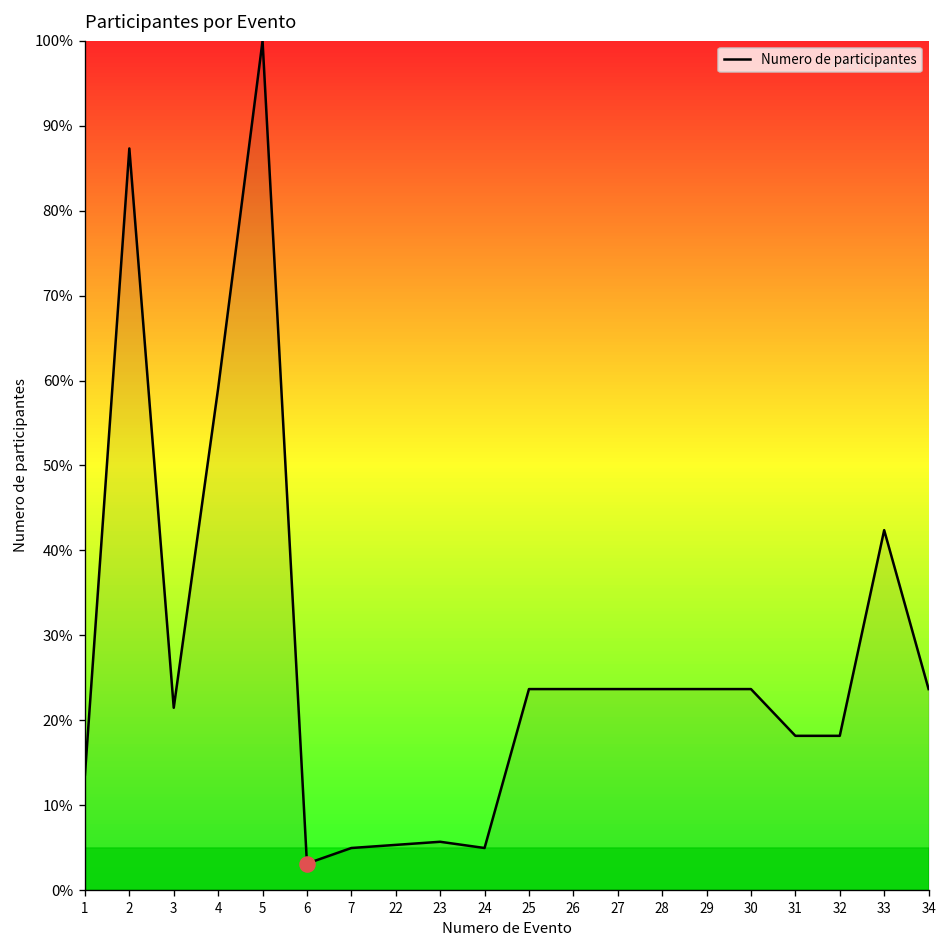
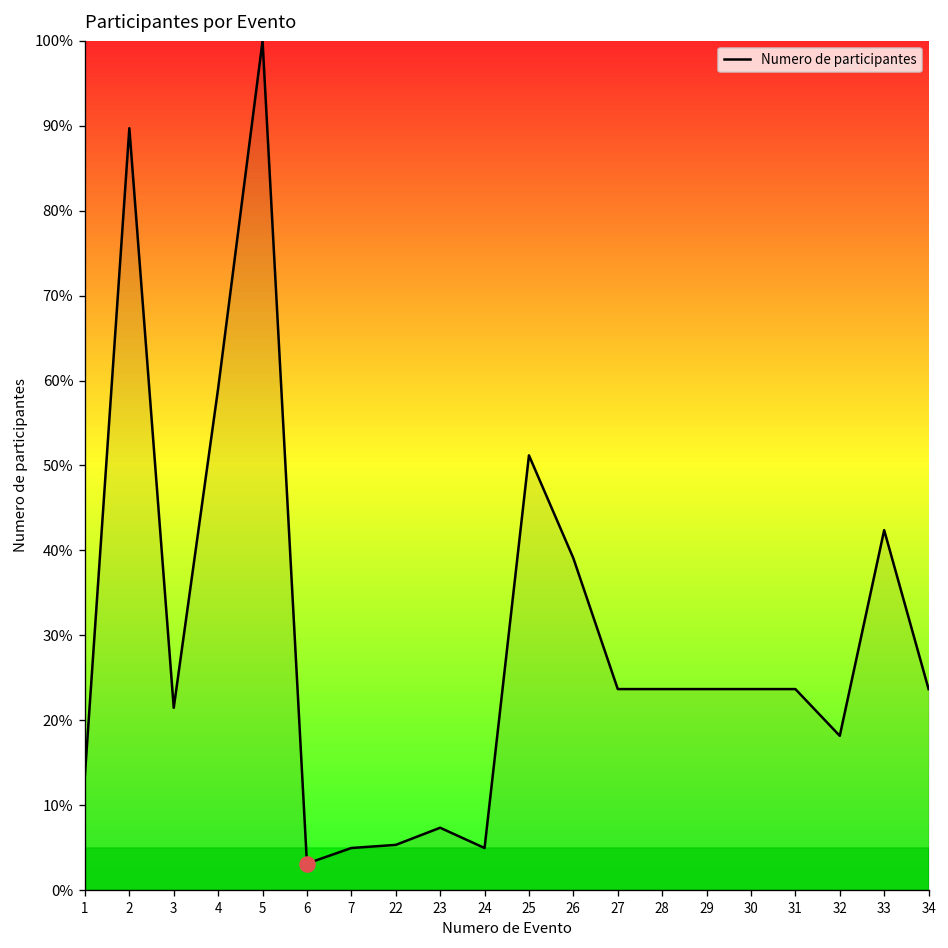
Numero de participantes, 2: 87% -> 90%
Numero de participantes, 23: 6% -> 7%
Numero de participantes, 25: 24% -> 51%
Numero de participantes, 26: 24% -> 39%
Numero de participantes, 31: 18% -> 24%
